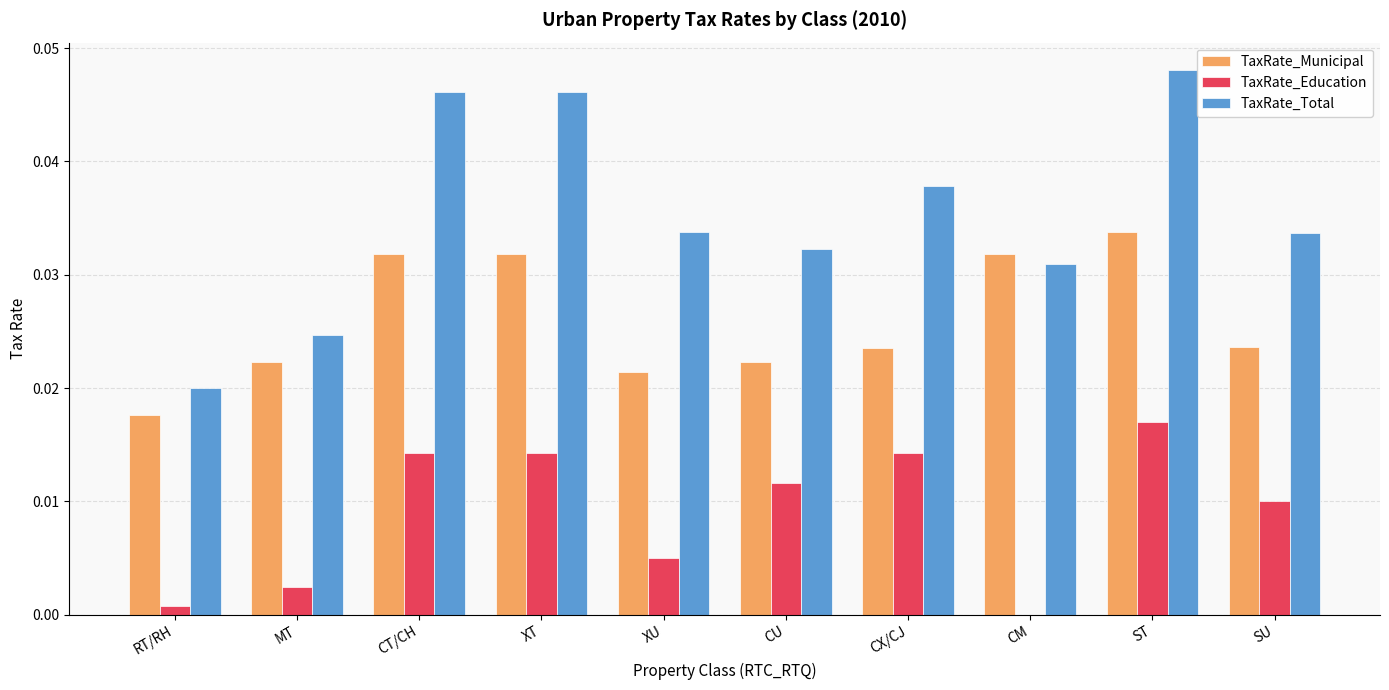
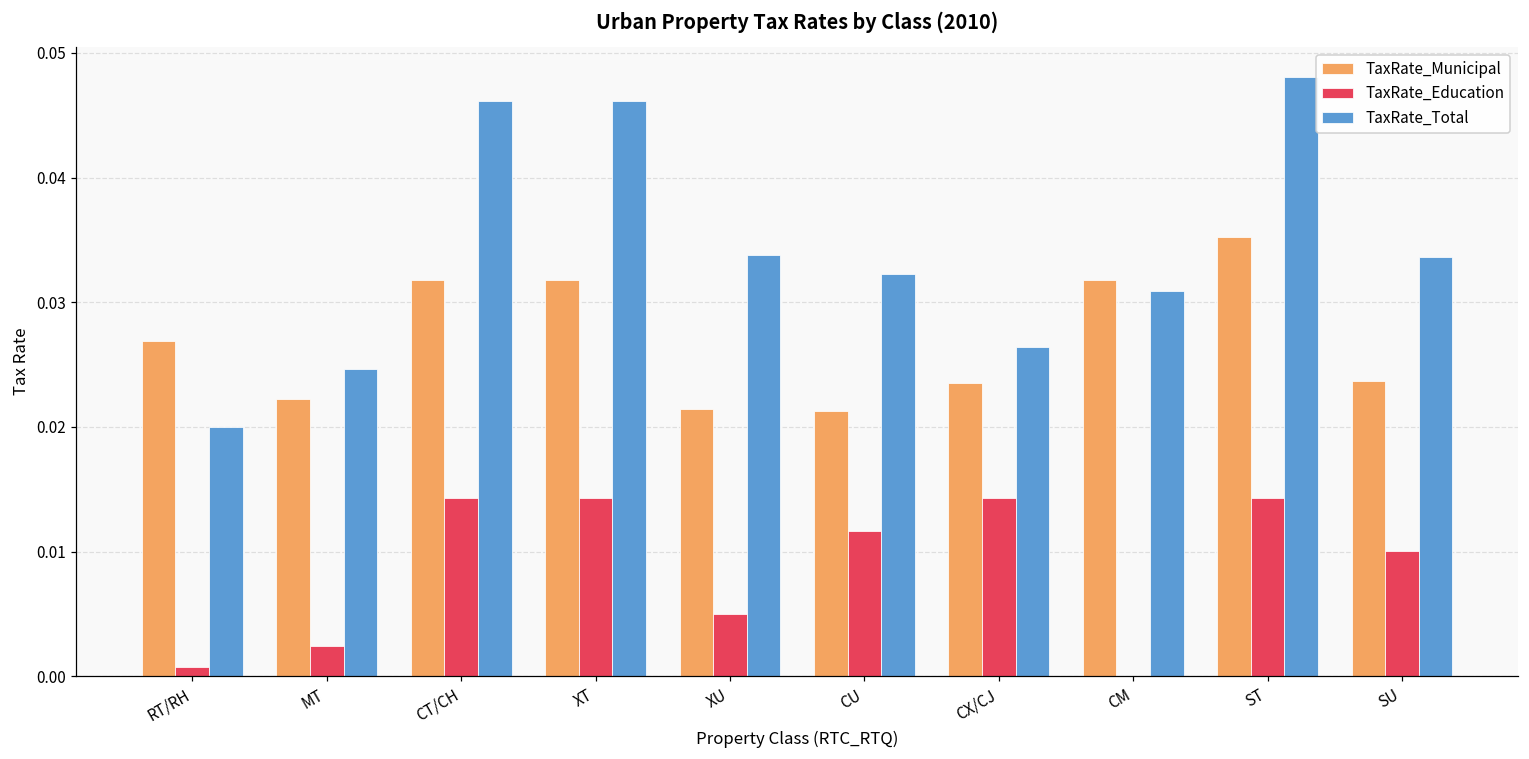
TaxRate_Municipal, RT/RH: 0.0176 -> 0.0269
TaxRate_Municipal, CU: 0.0223 -> 0.0212
TaxRate_Total, CX/CJ: 0.0378 -> 0.0264
TaxRate_Municipal, ST: 0.0338 -> 0.0352
TaxRate_Education, ST: 0.0170 -> 0.0143
